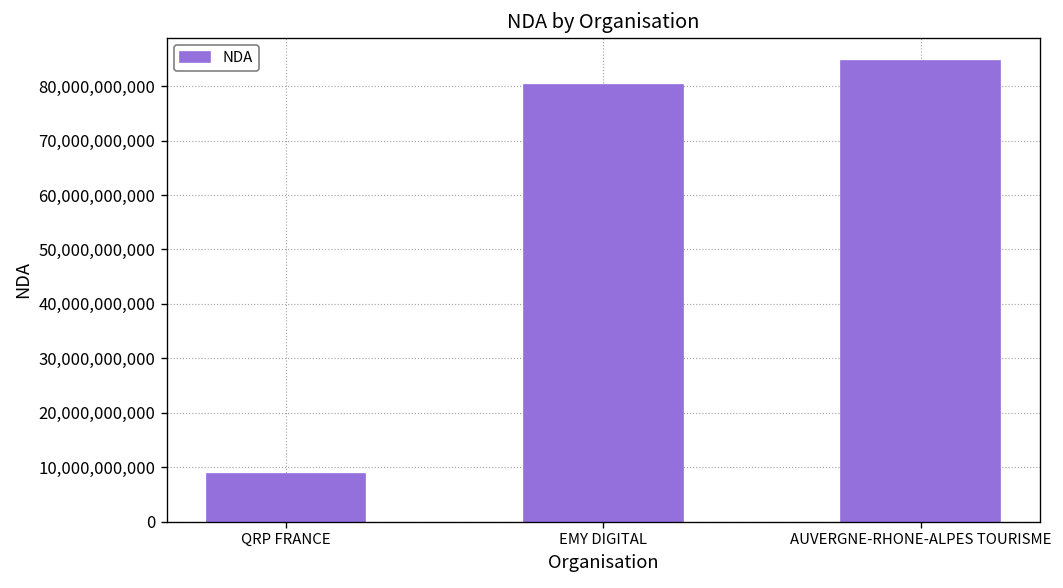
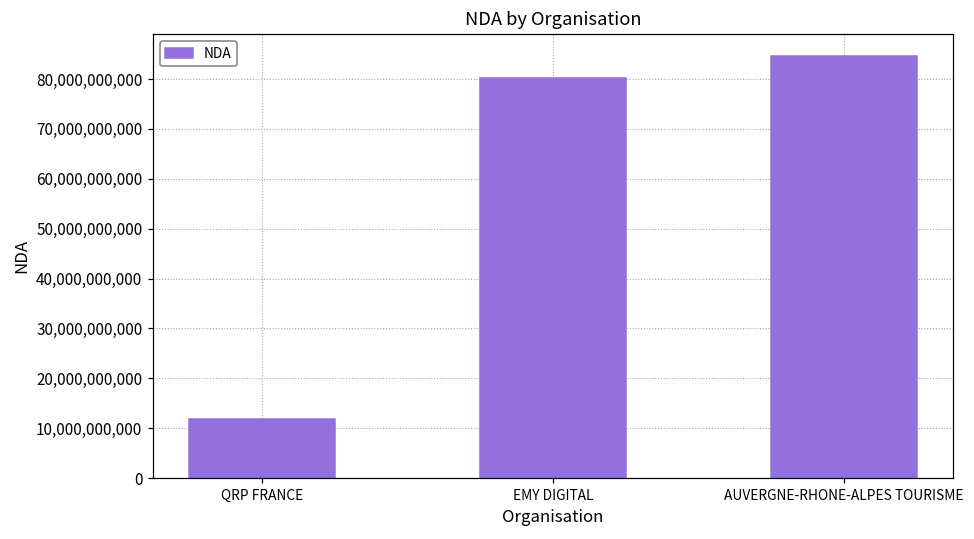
QRP FRANCE: 9,000,000,000 -> 12,000,000,000
